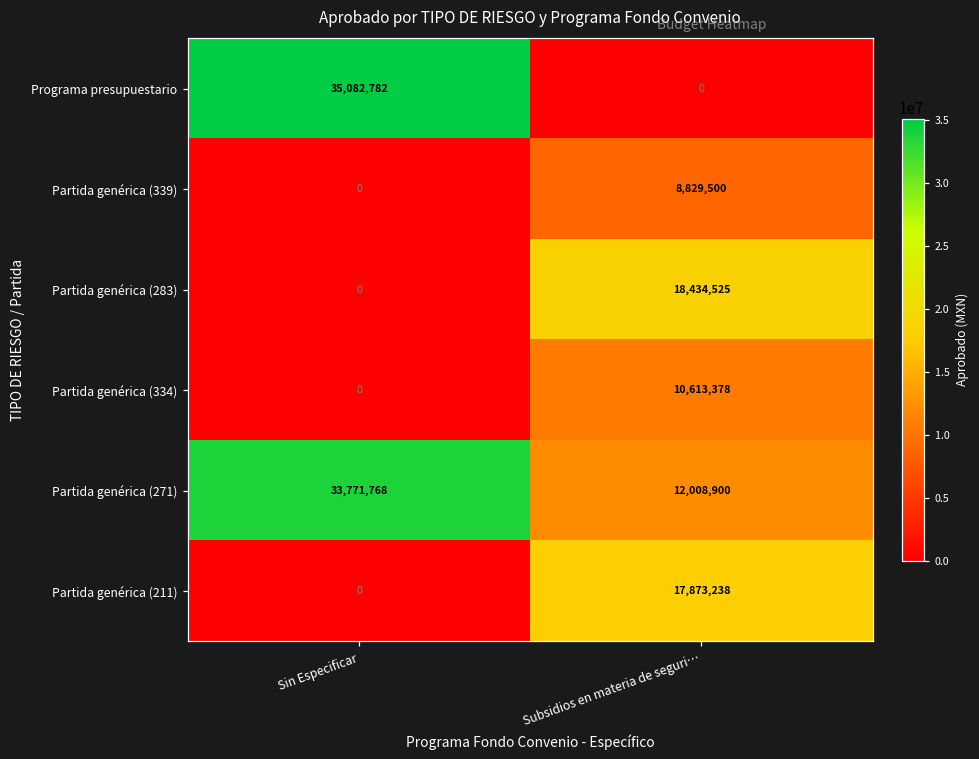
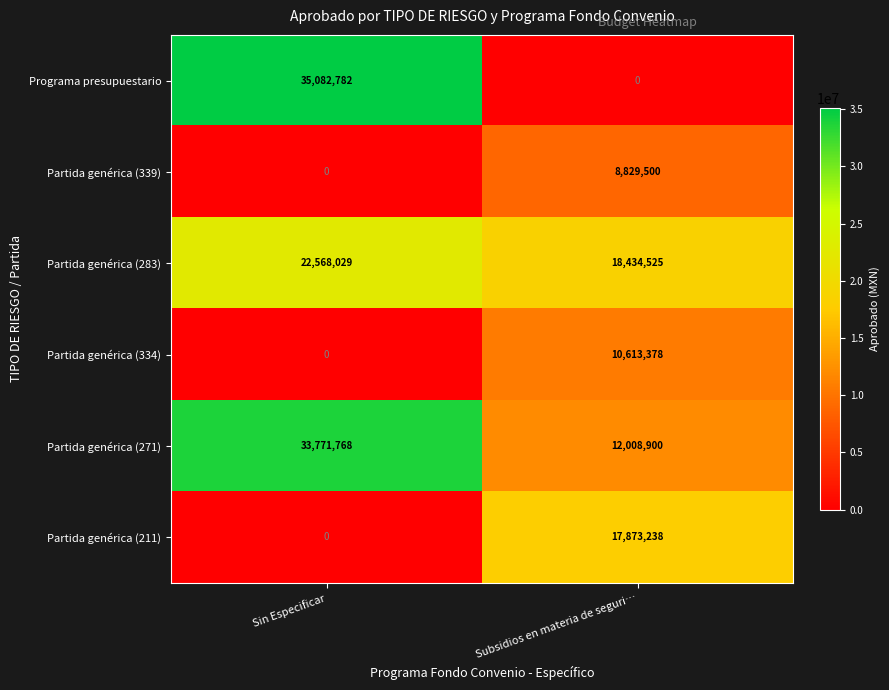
Partida genérica (283), Sin Especificar: 0 -> 22,568,029
